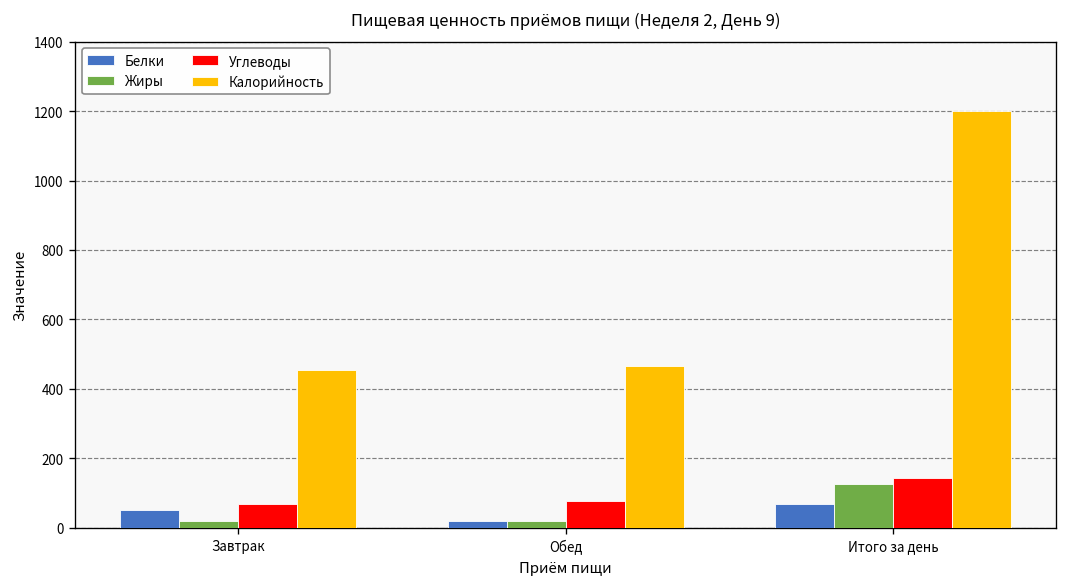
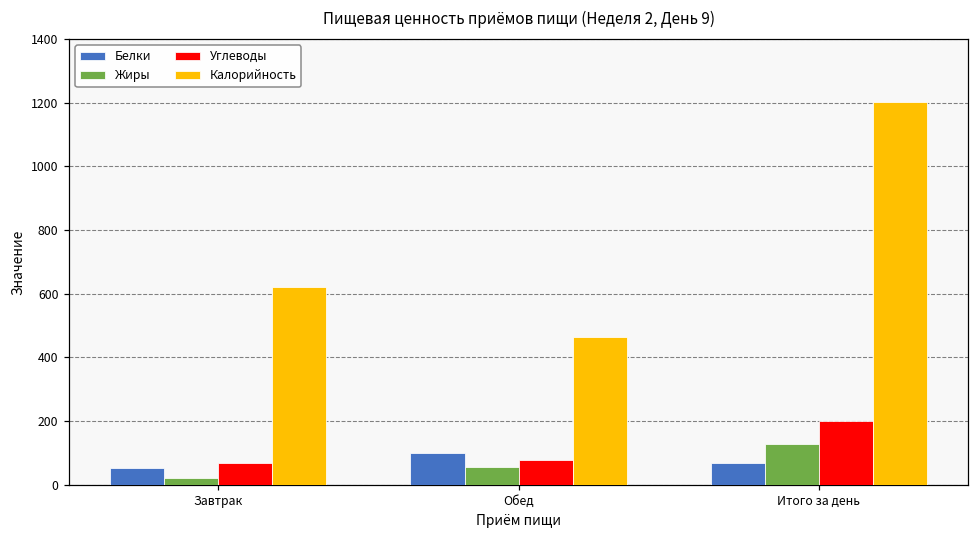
Калорийность, Завтрак: 450 -> 620
Белки, Обед: 20 -> 100
Жиры, Обед: 20 -> 60
Углеводы, Итого за день: 140 -> 200
